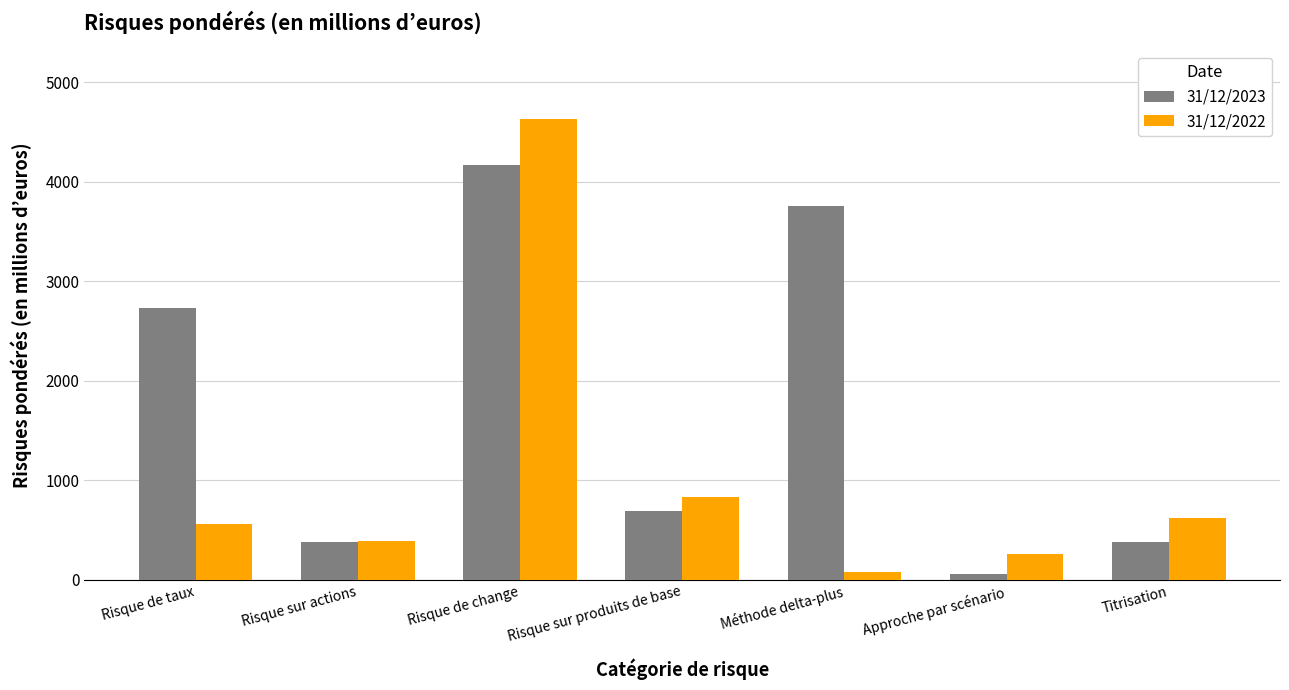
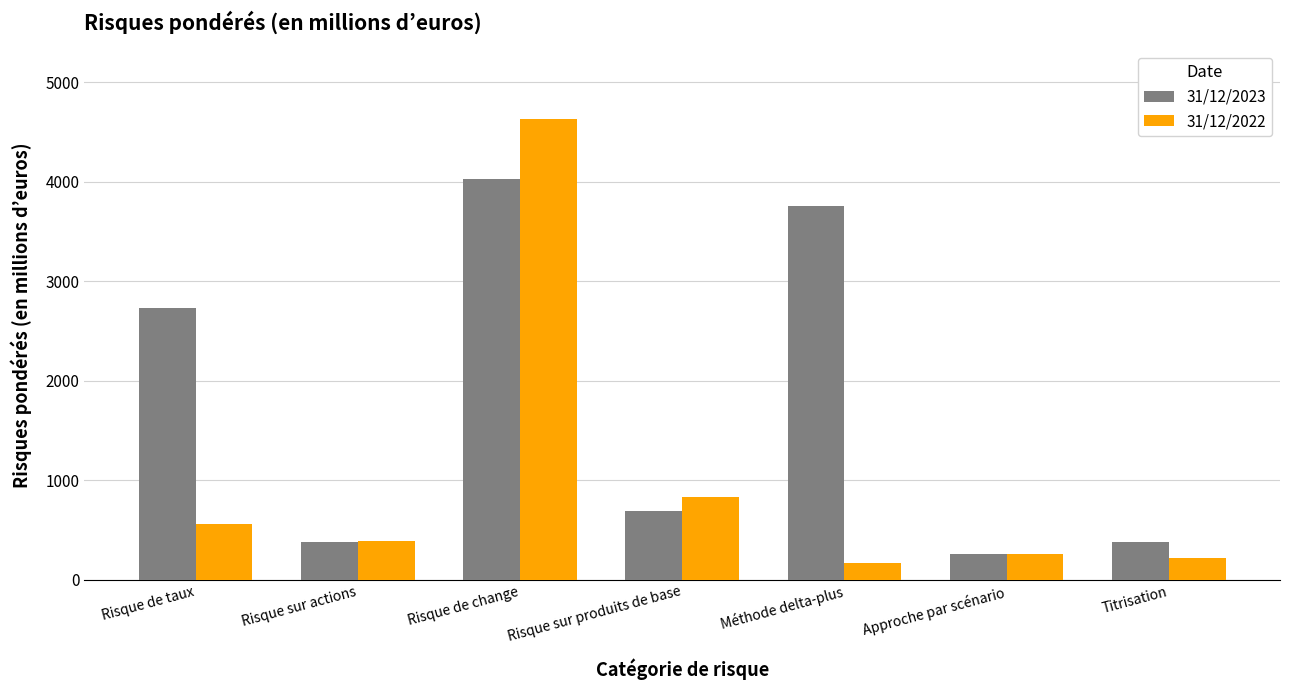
31/12/2023, Risque de change: 4200 -> 4000
31/12/2022, Méthode delta-plus: 100 -> 200
31/12/2023, Approche par scénario: 100 -> 300
31/12/2022, Titrisation: 600 -> 200
